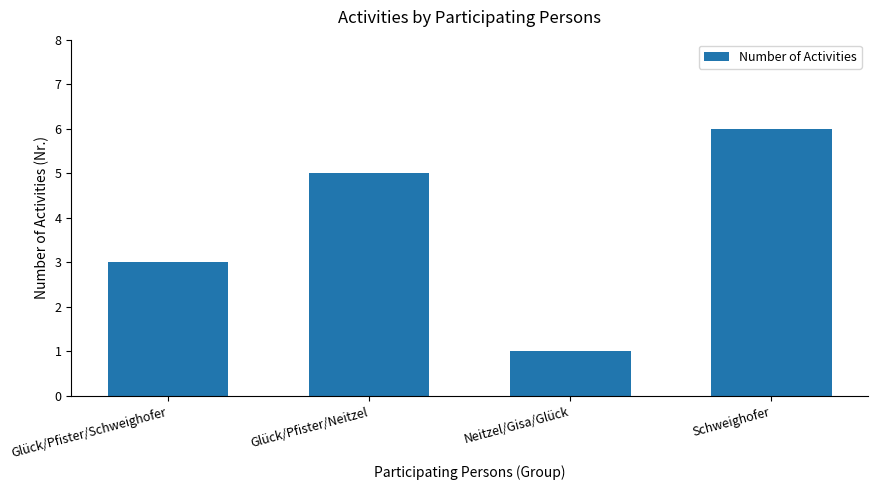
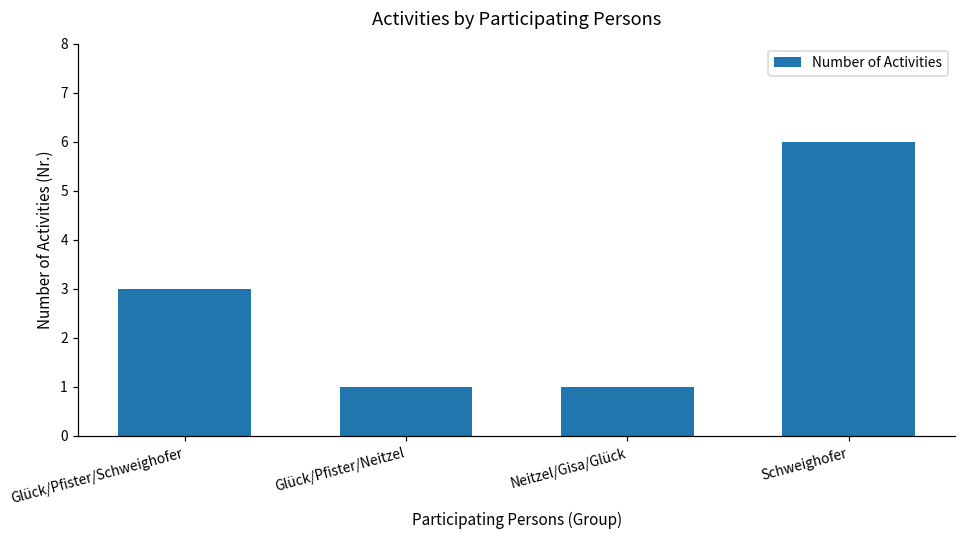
Glück/Pfister/Neitzel: 5 -> 1
